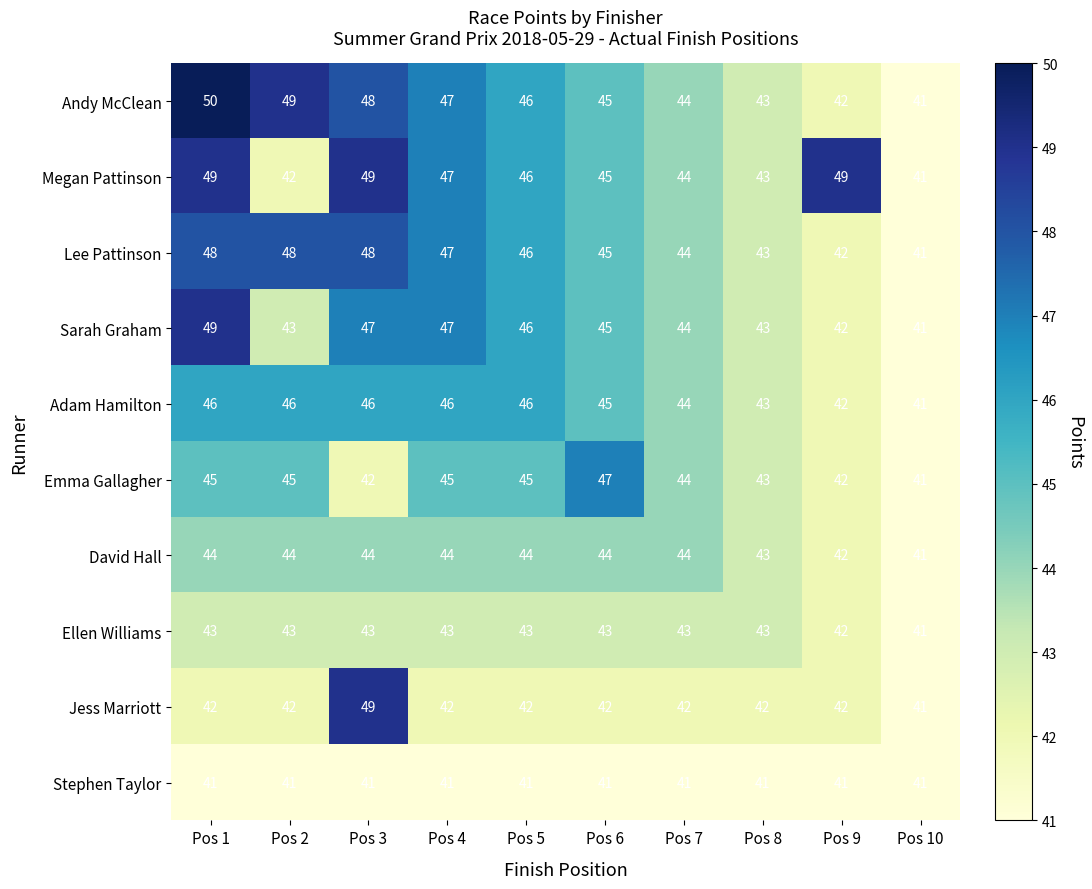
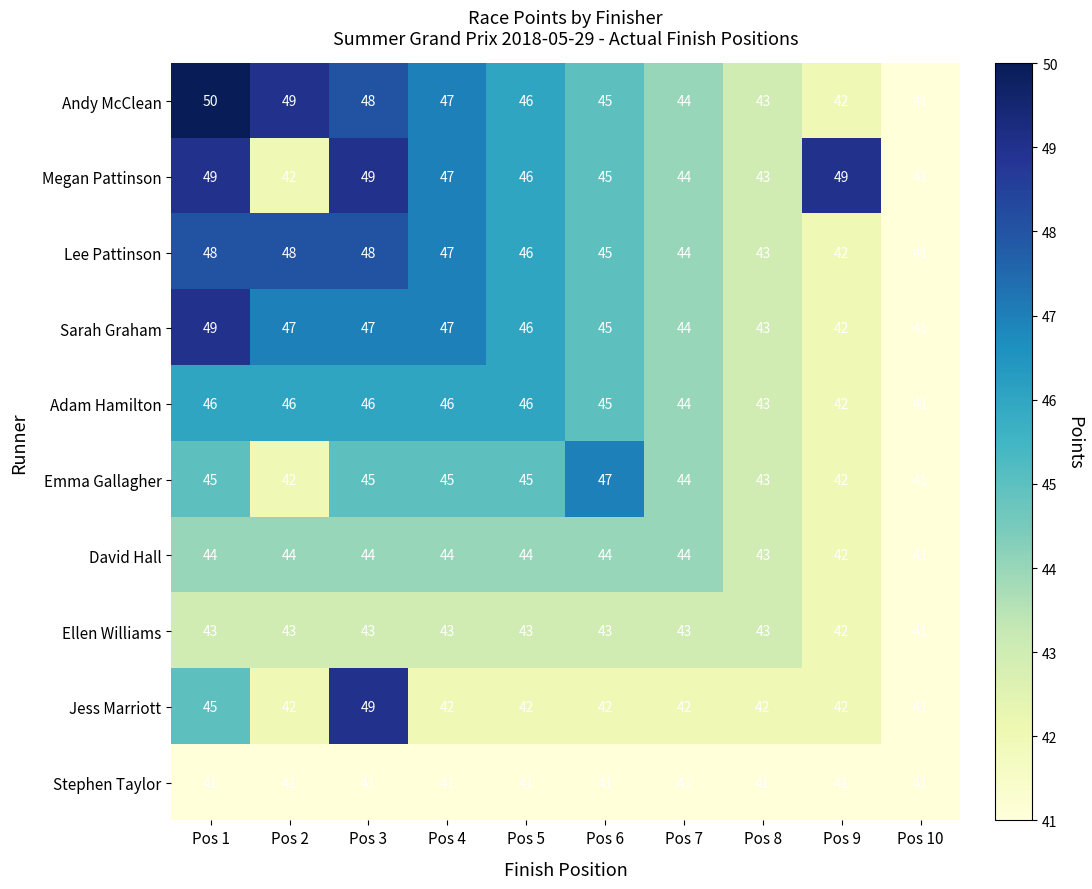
Sarah Graham, Pos 2: 43 -> 47
Emma Gallagher, Pos 2: 45 -> 42
Emma Gallagher, Pos 3: 42 -> 45
Jess Marriott, Pos 1: 42 -> 45
